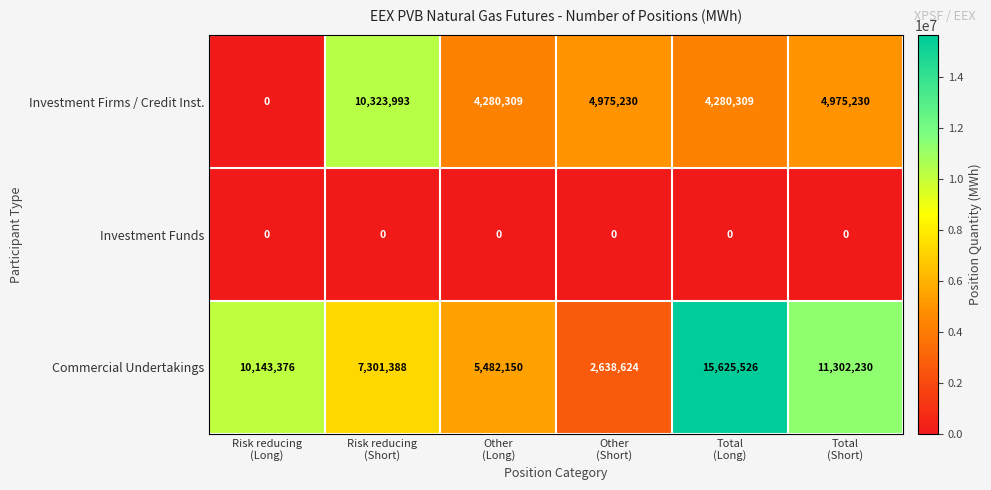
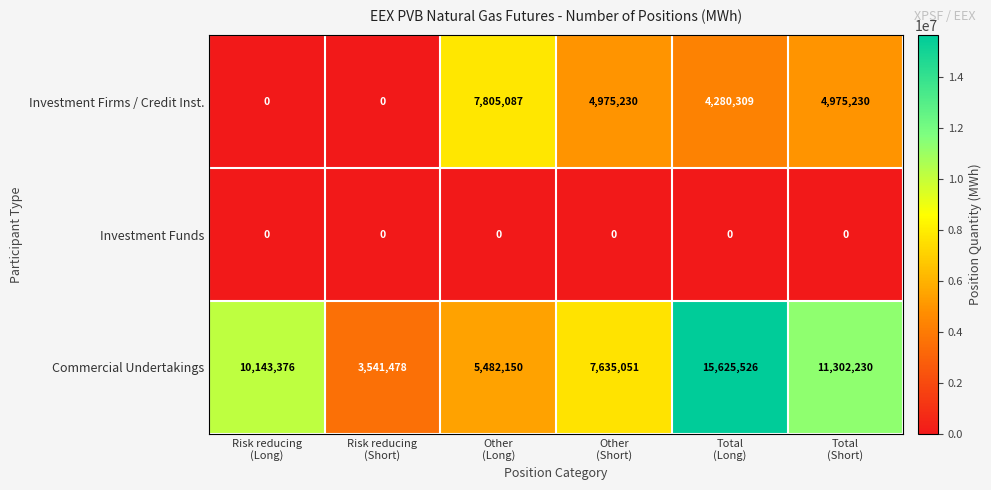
Investment Firms / Credit Inst., Risk reducing (Short): 10,323,993 -> 0
Investment Firms / Credit Inst., Other (Long): 4,280,309 -> 7,805,087
Commercial Undertakings, Risk reducing (Short): 7,301,388 -> 3,541,478
Commercial Undertakings, Other (Short): 2,638,624 -> 7,635,051
